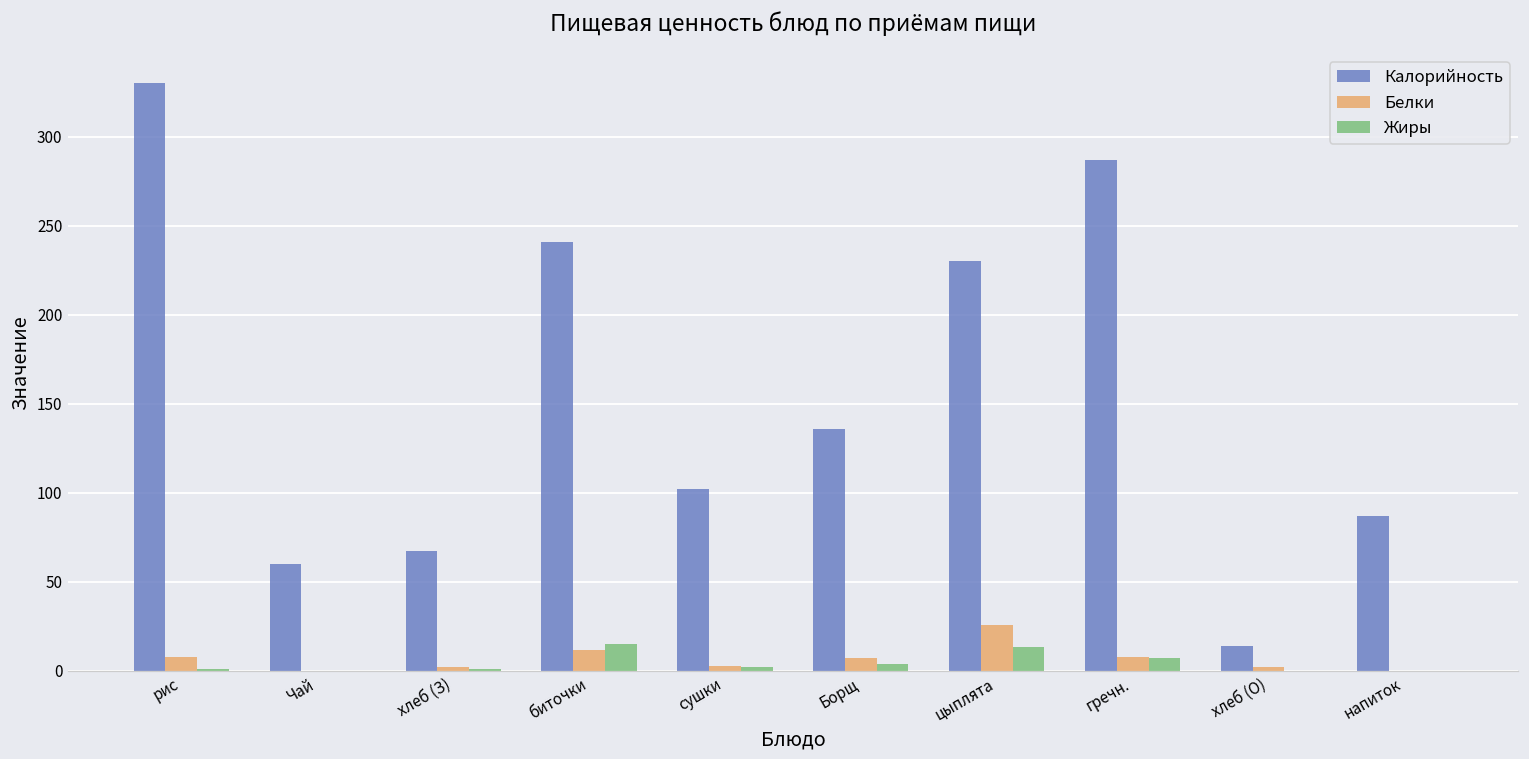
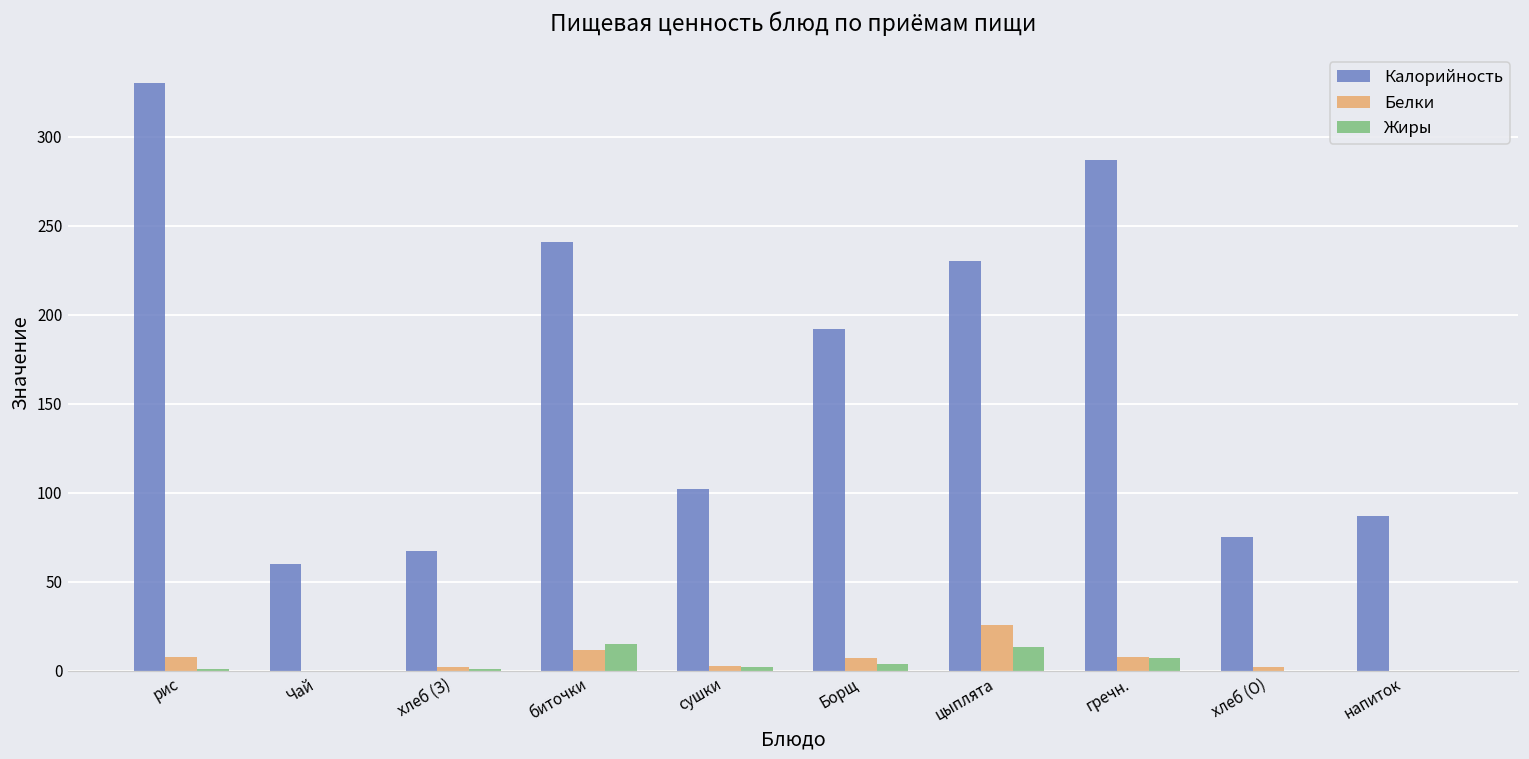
Калорийность, Борщ: 136 -> 192
Калорийность, хлеб (О): 14 -> 75
